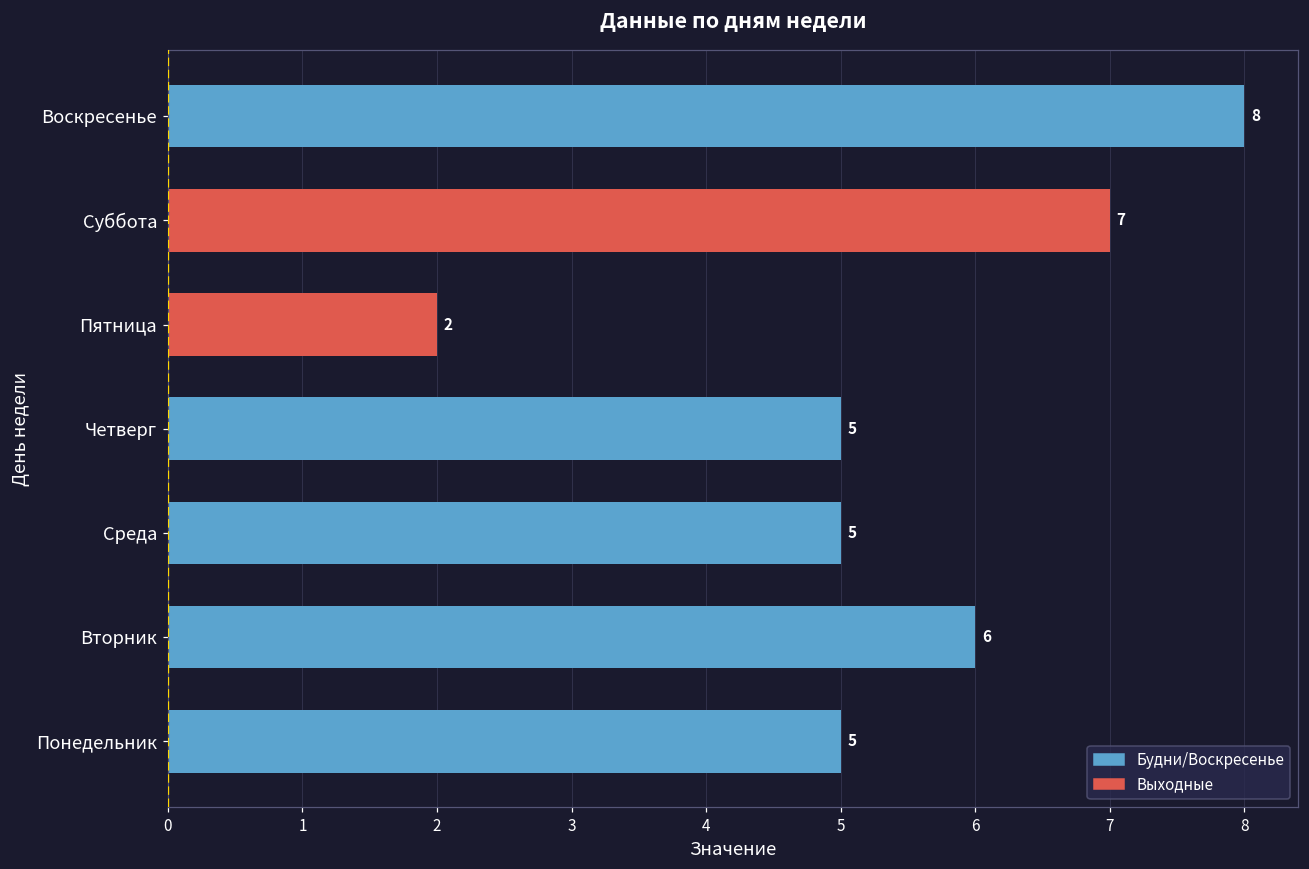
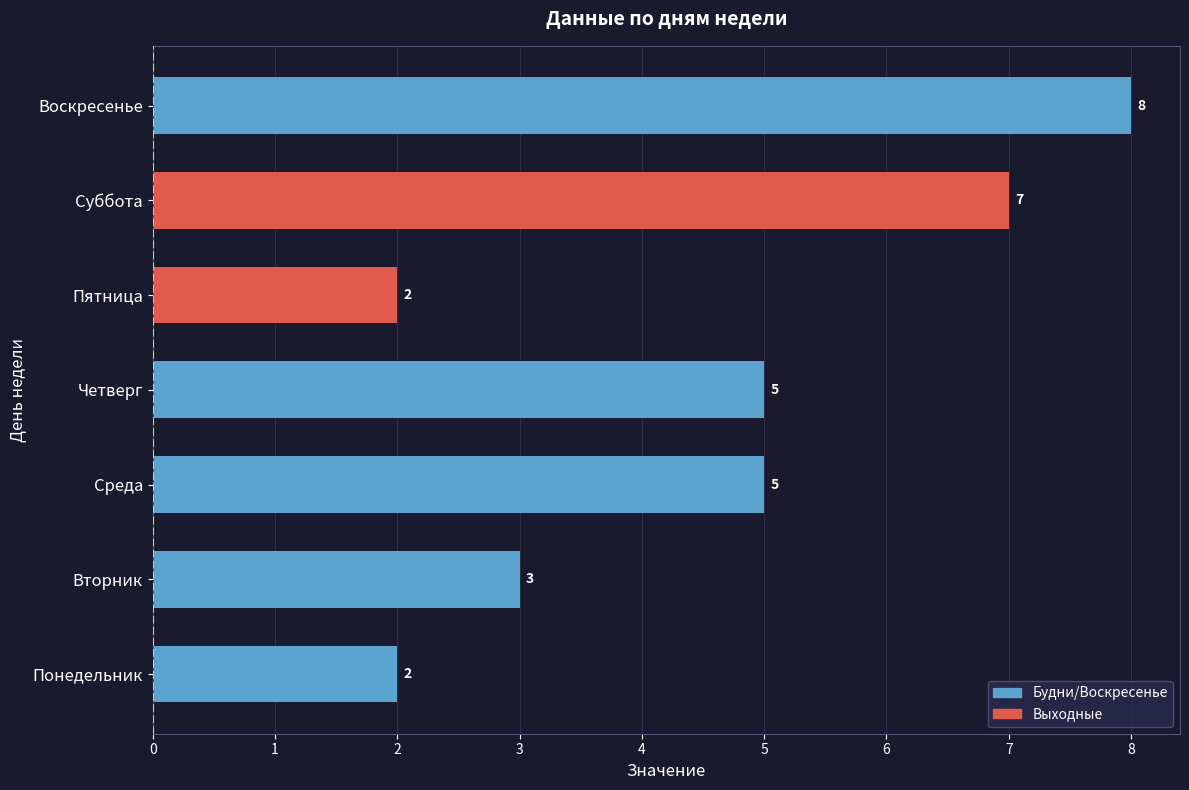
Вторник: 6 -> 3
Понедельник: 5 -> 2
